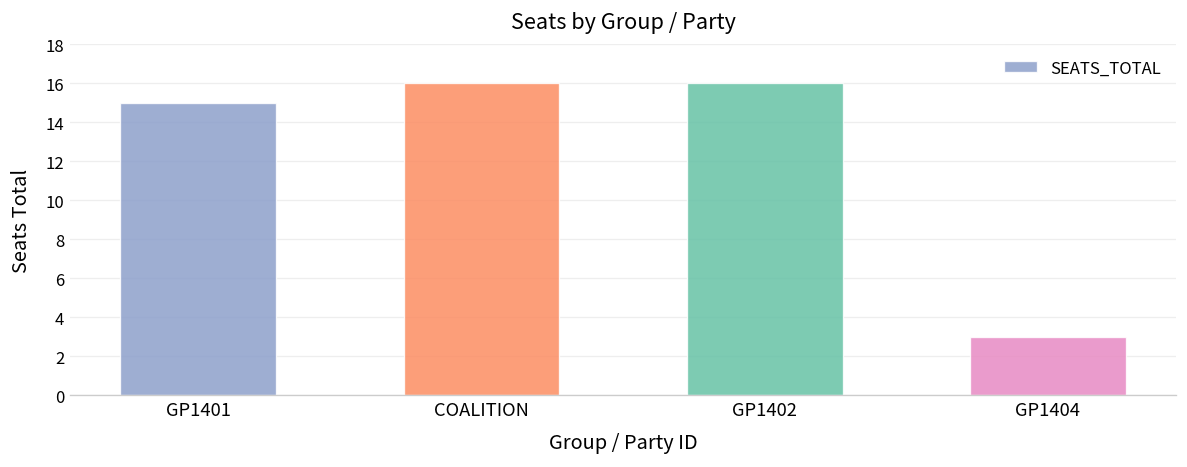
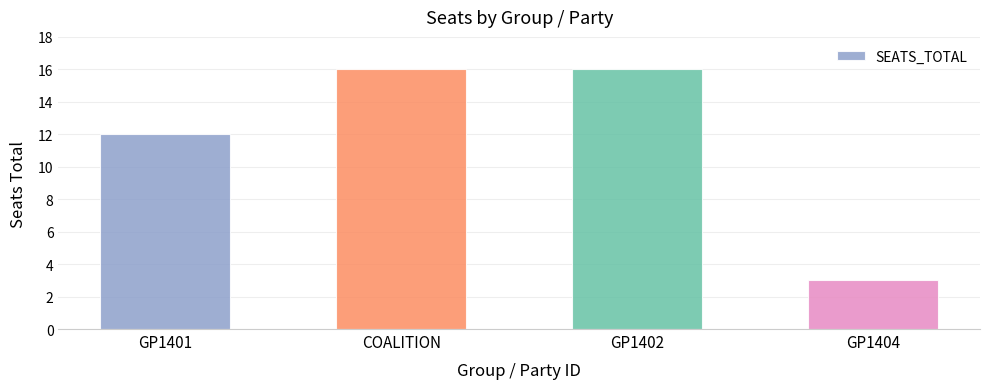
GP1401: 15 -> 12
